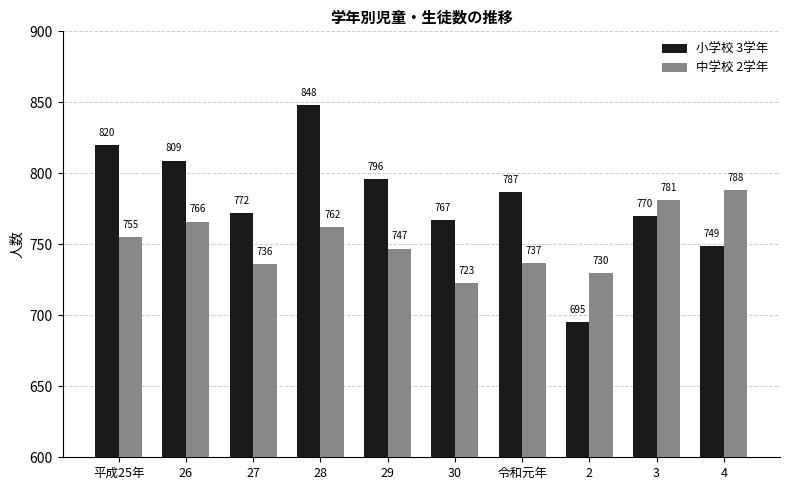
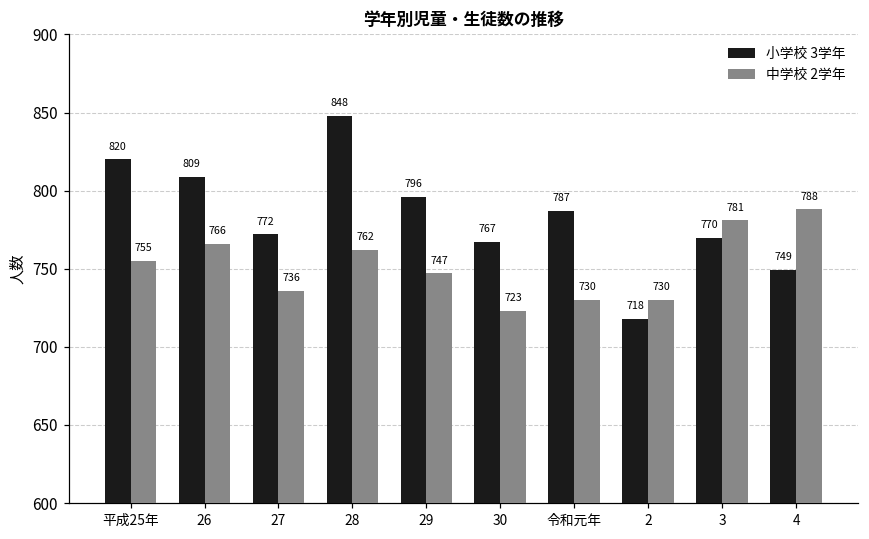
中学校 2学年, 令和元年: 737 -> 730
小学校 3学年, 2: 695 -> 718
